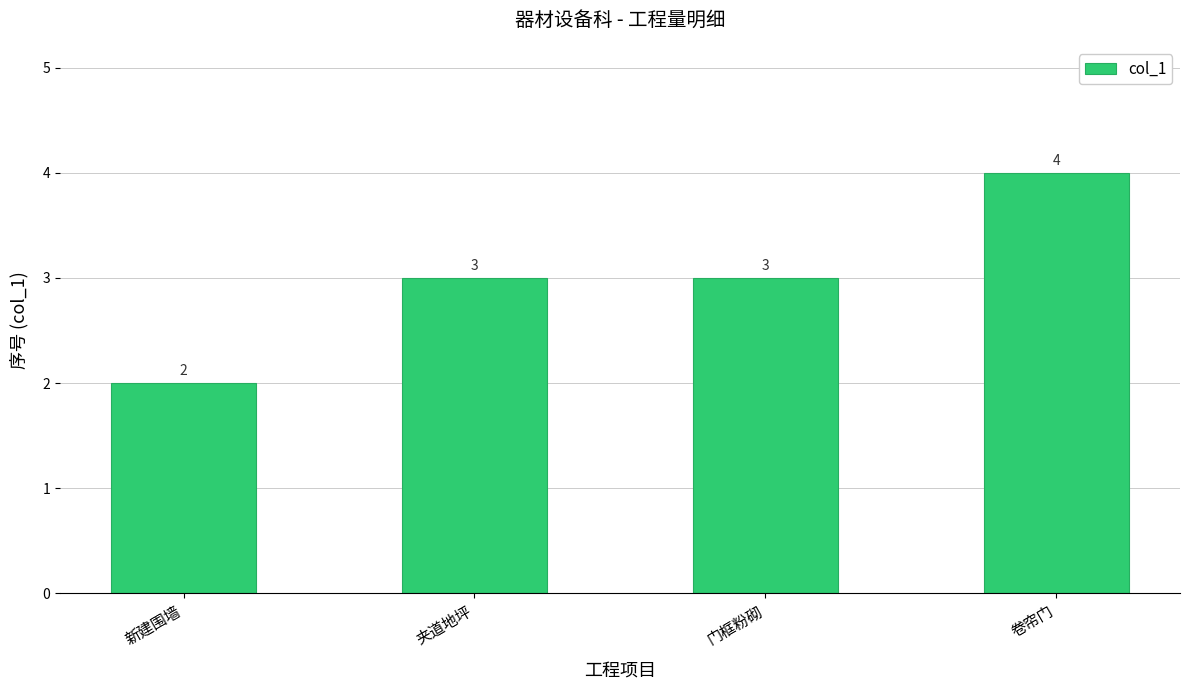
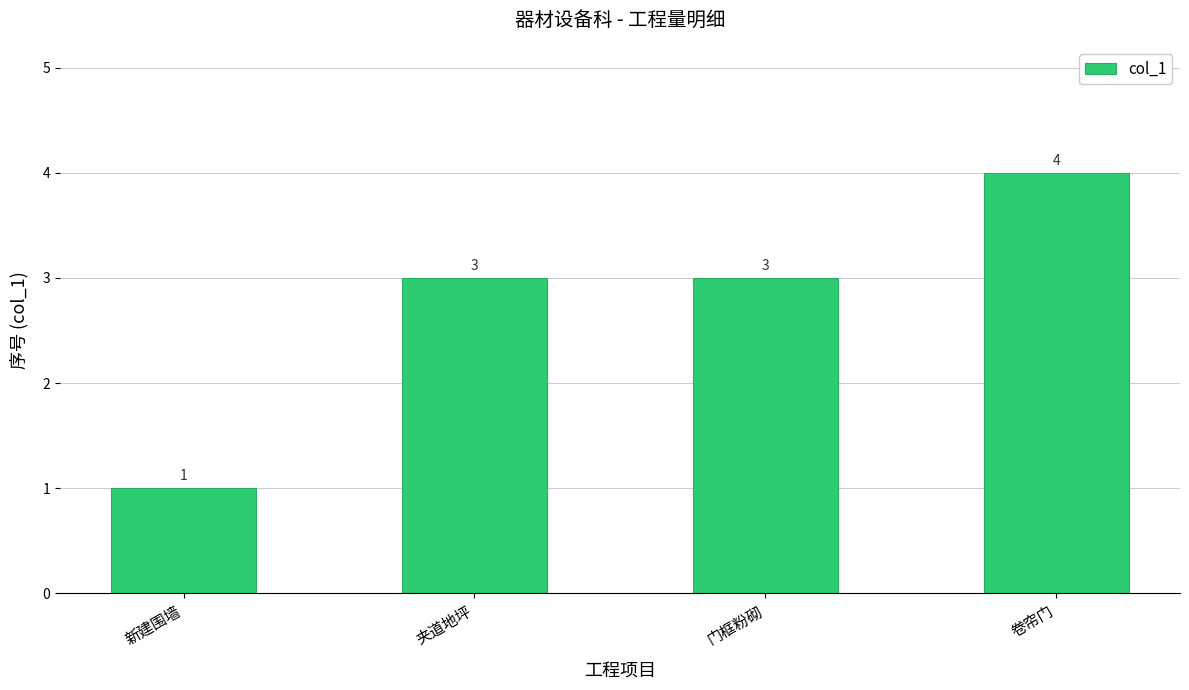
新建围墙: 2 -> 1
